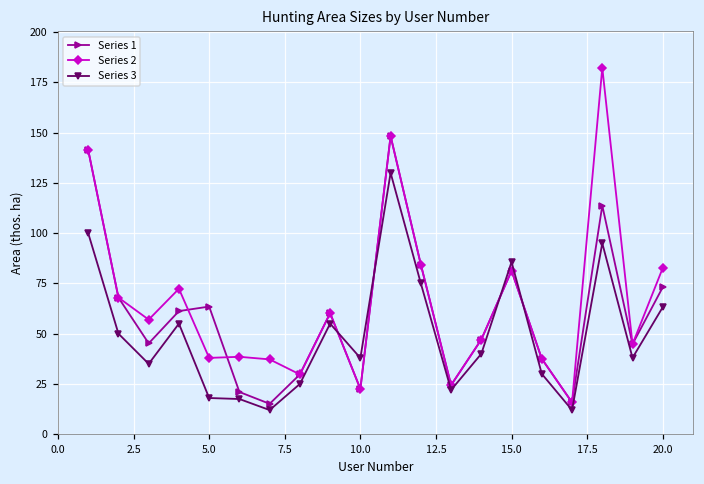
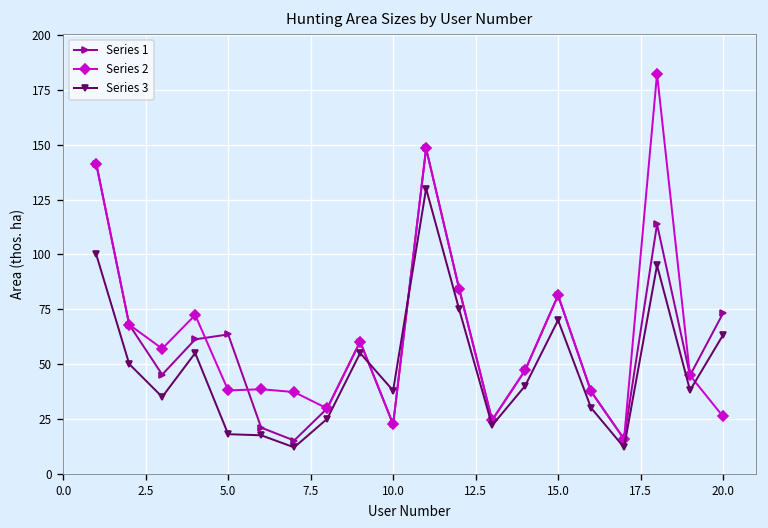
Series 3, 15.0: 86 -> 70
Series 2, 20.0: 83 -> 26
